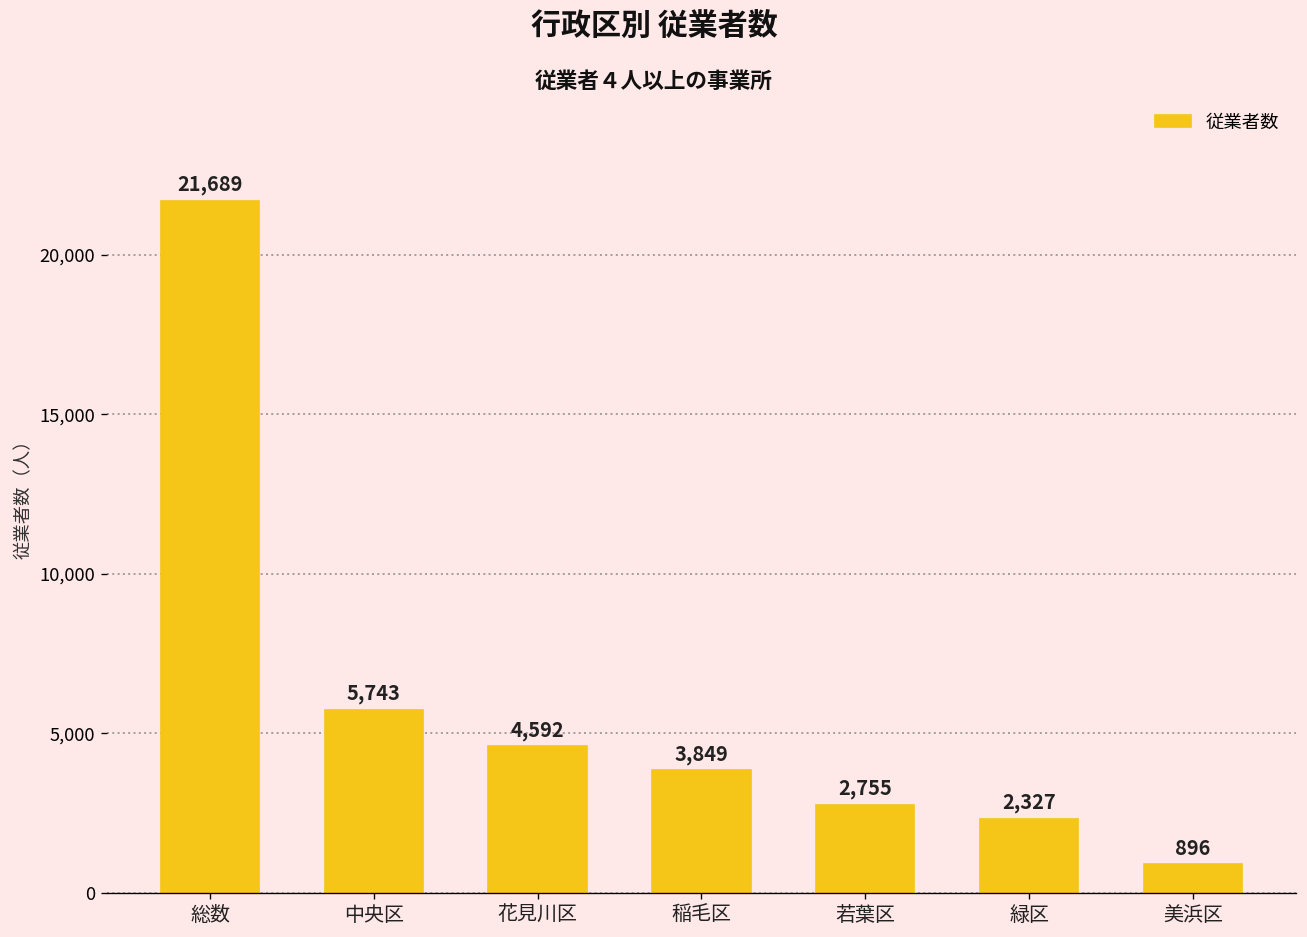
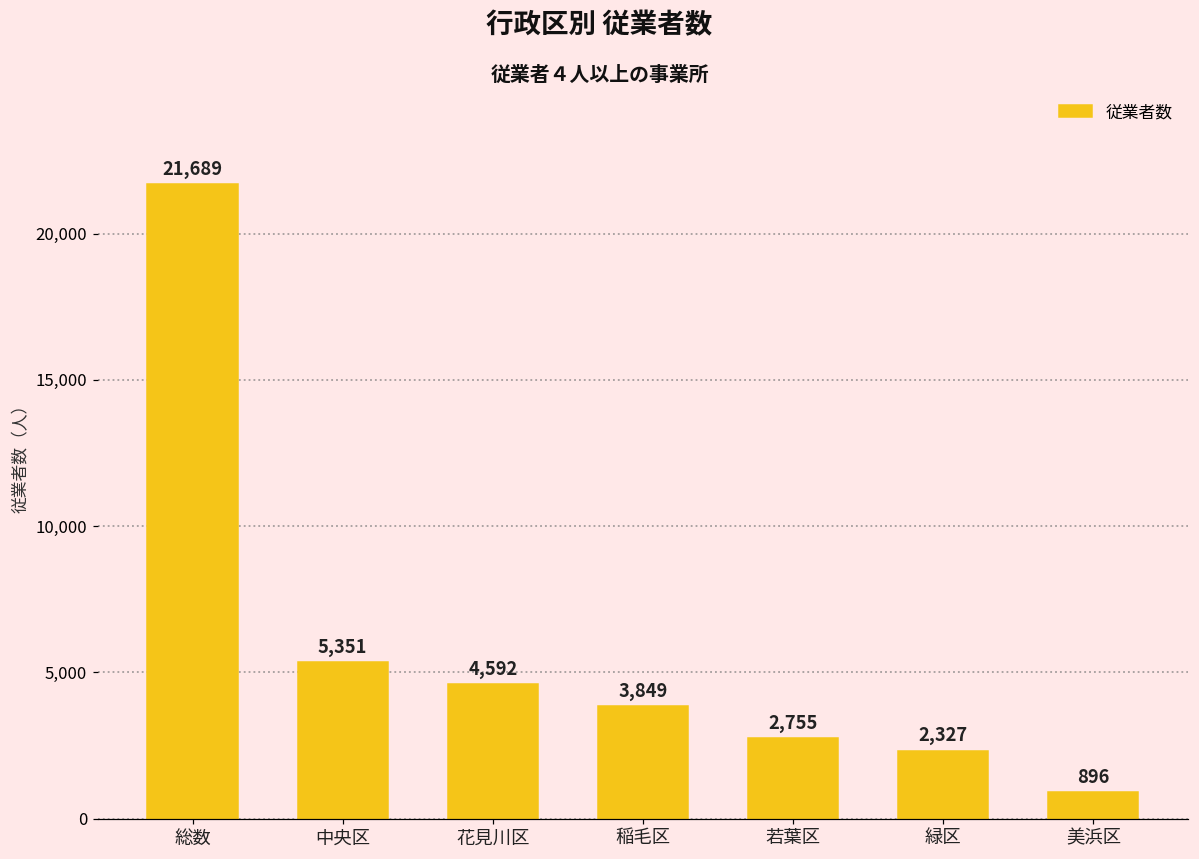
中央区: 5,743 -> 5,351
